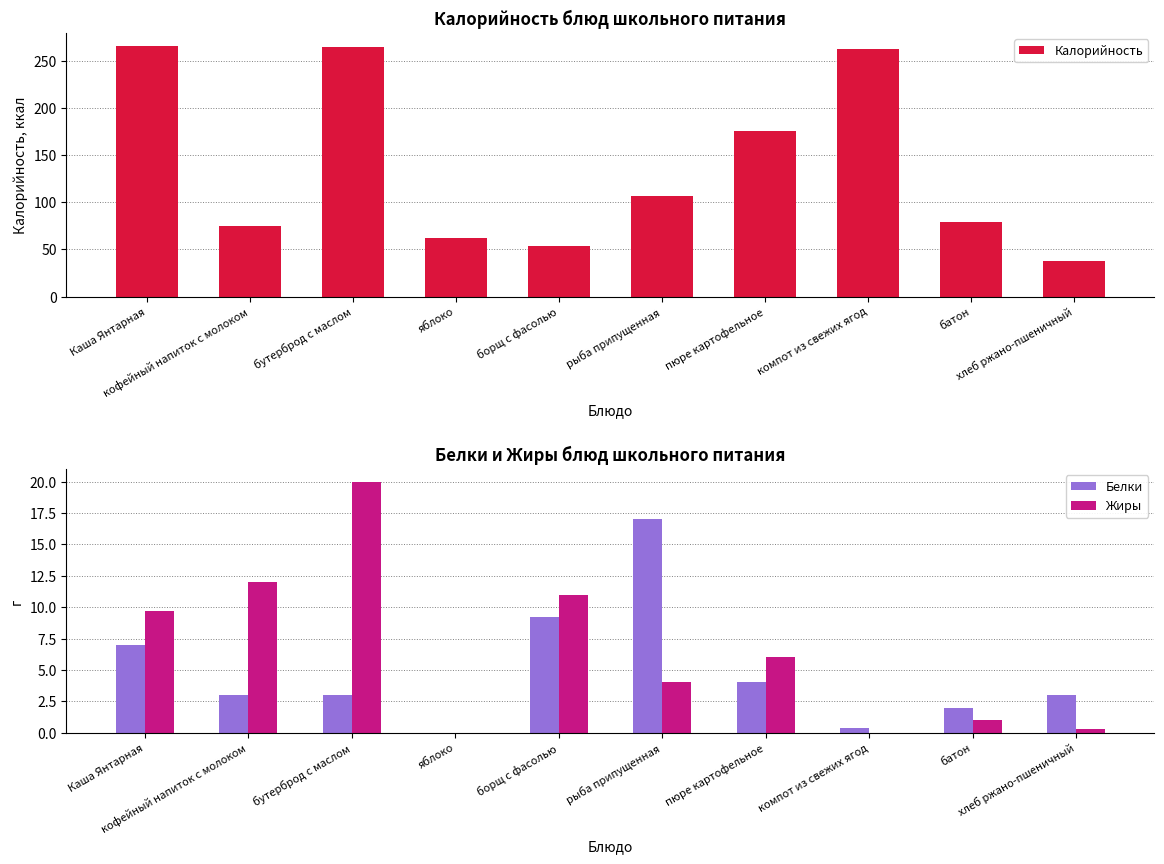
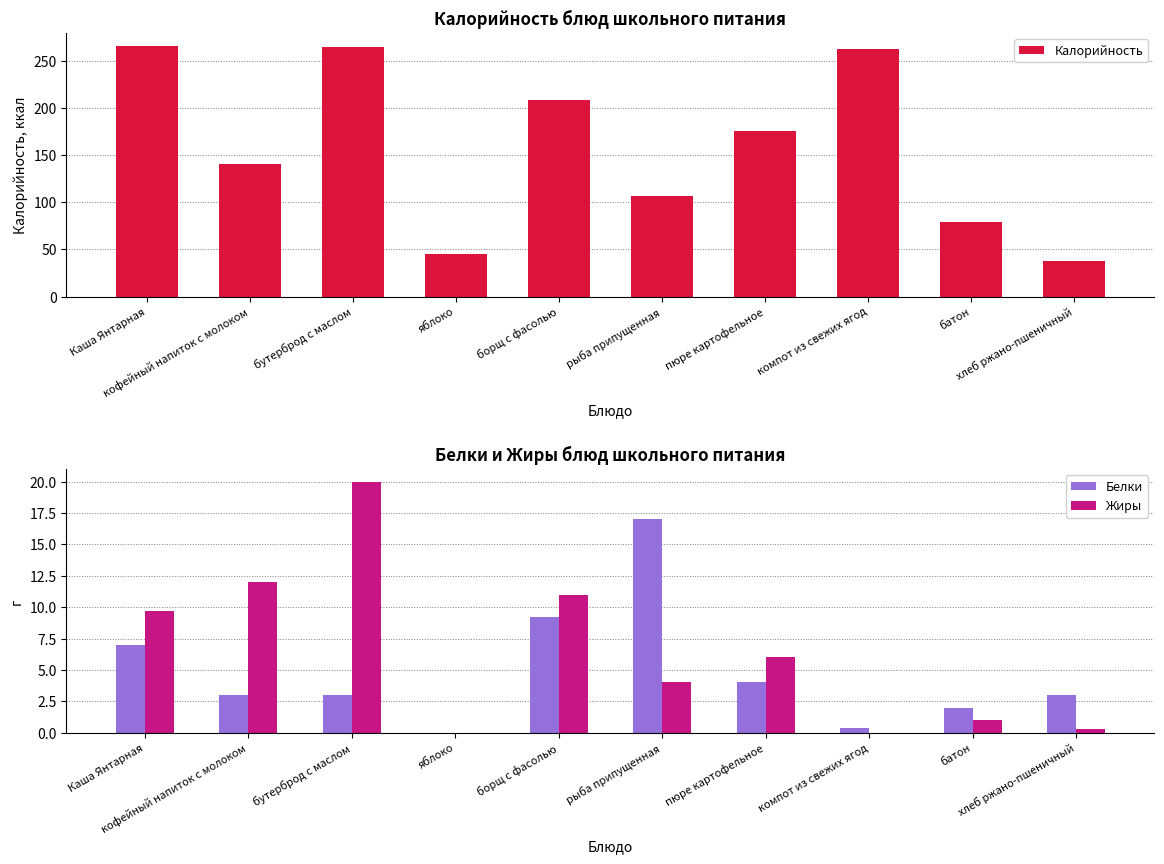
Калорийность блюд школьного питания, кофейный напиток с молоком: 80 -> 140
Калорийность блюд школьного питания, яблоко: 60 -> 50
Калорийность блюд школьного питания, борщ с фасолью: 50 -> 210
